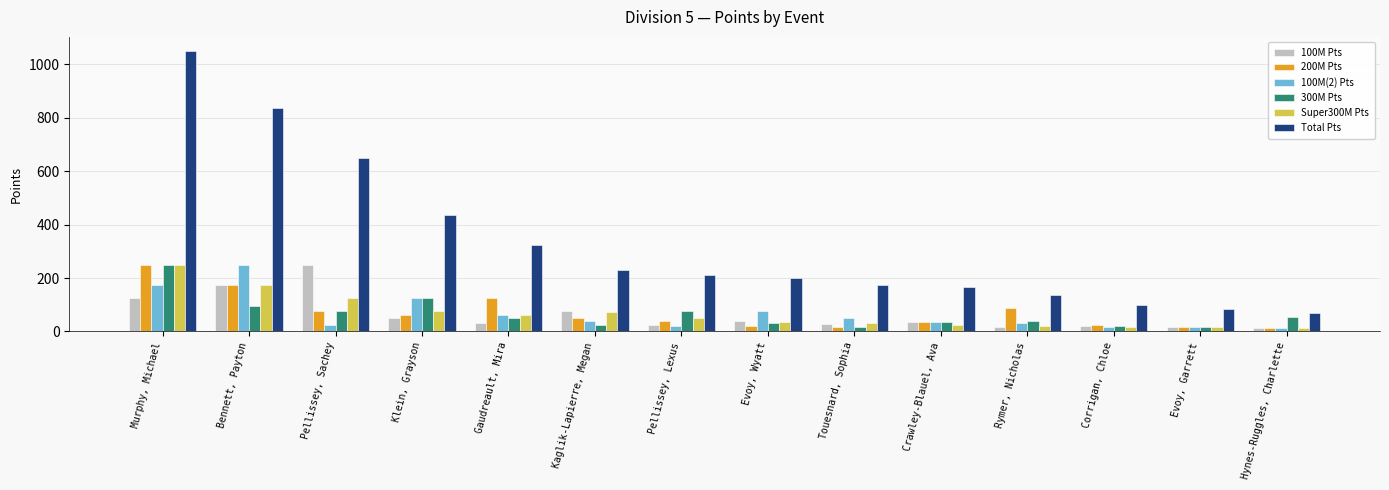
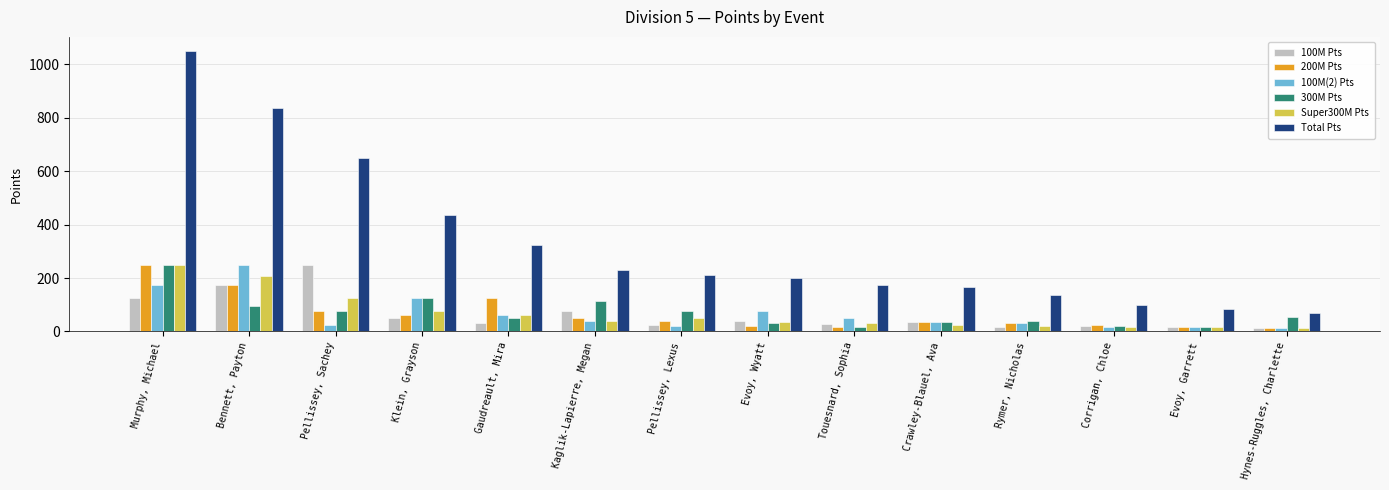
Super300M Pts, Bennett, Payton: 180 -> 210
300M Pts, Kaglik-Lapierre, Megan: 30 -> 120
Super300M Pts, Kaglik-Lapierre, Megan: 70 -> 40
200M Pts, Rymer, Nicholas: 90 -> 30
